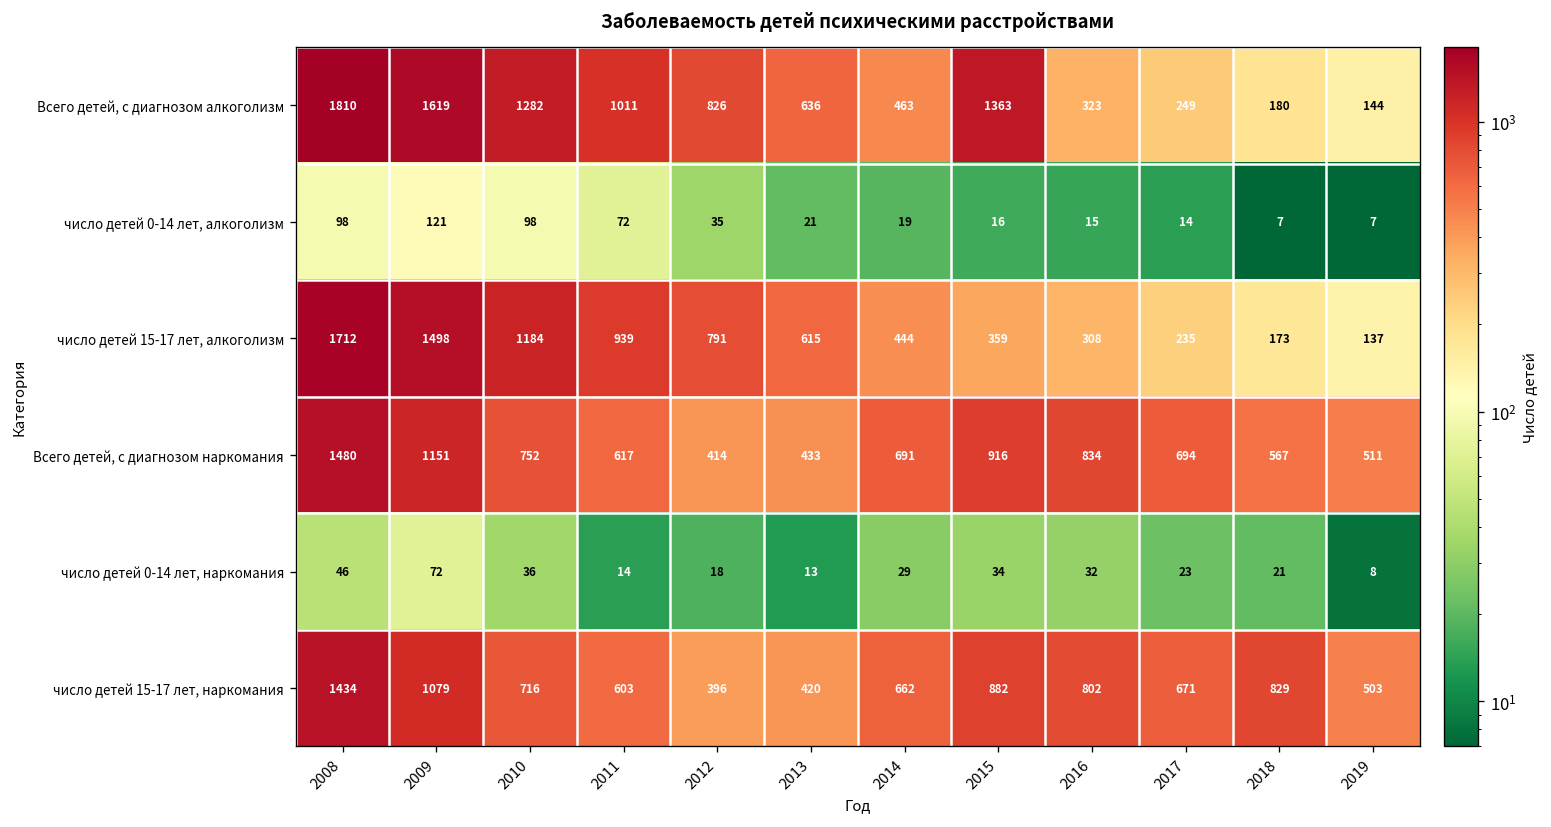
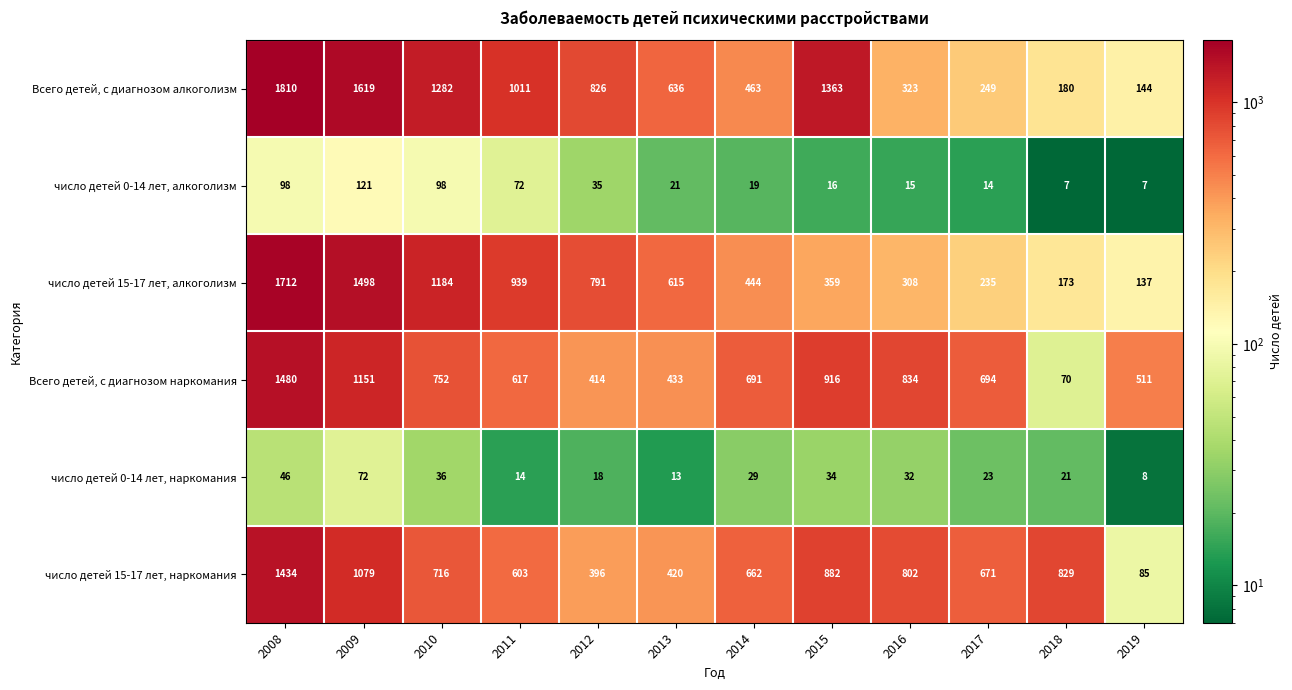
Всего детей, с диагнозом наркомания, 2018: 567 -> 70
число детей 15-17 лет, наркомания, 2019: 503 -> 85
